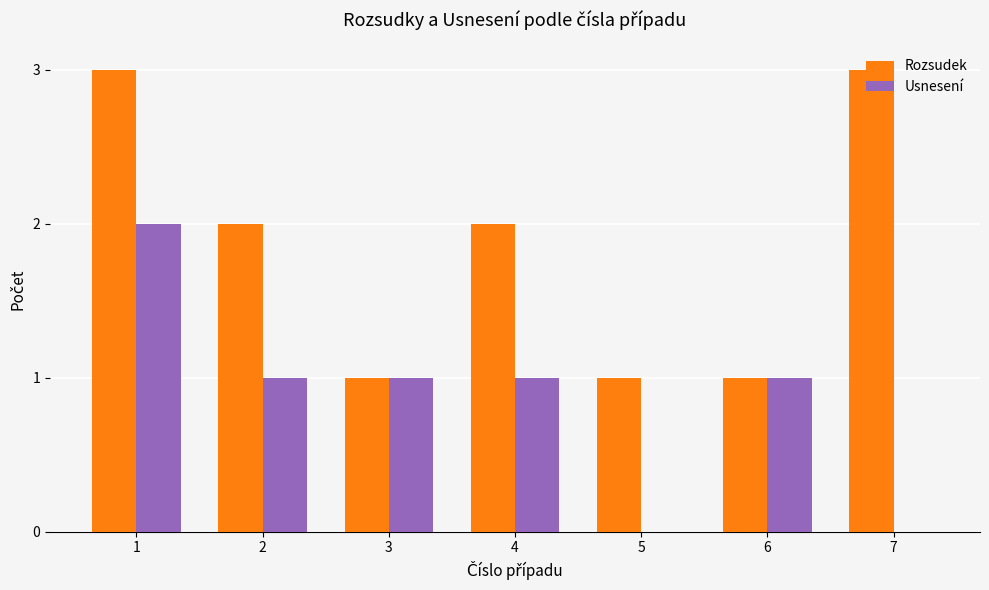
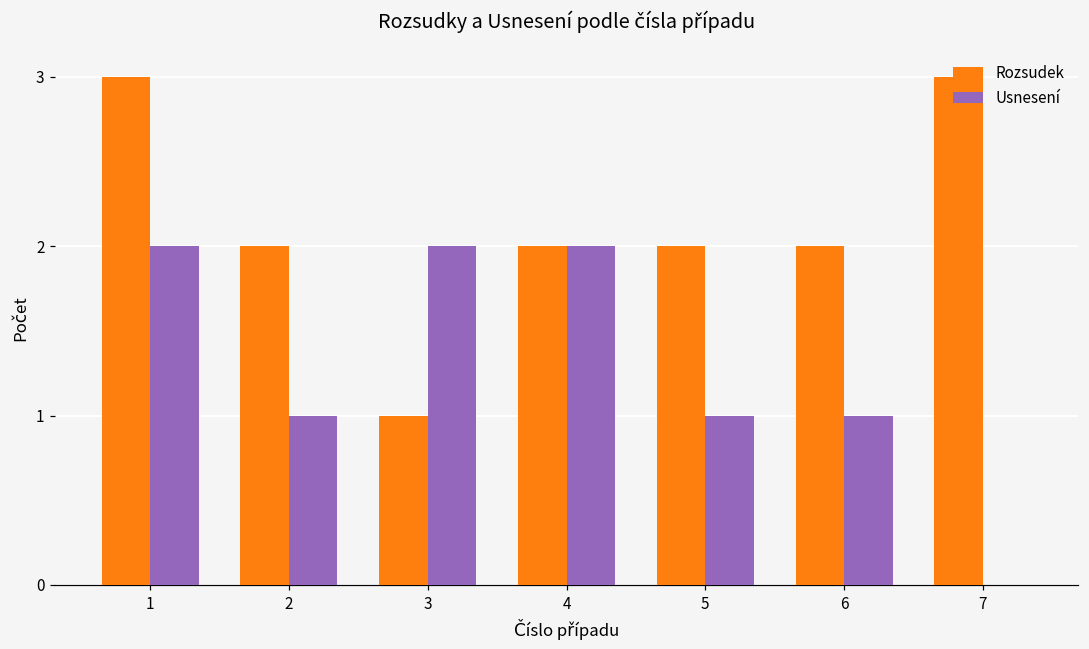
Usnesení, 3: 1 -> 2
Usnesení, 4: 1 -> 2
Rozsudek, 5: 1 -> 2
Usnesení, 5: 0 -> 1
Rozsudek, 6: 1 -> 2
